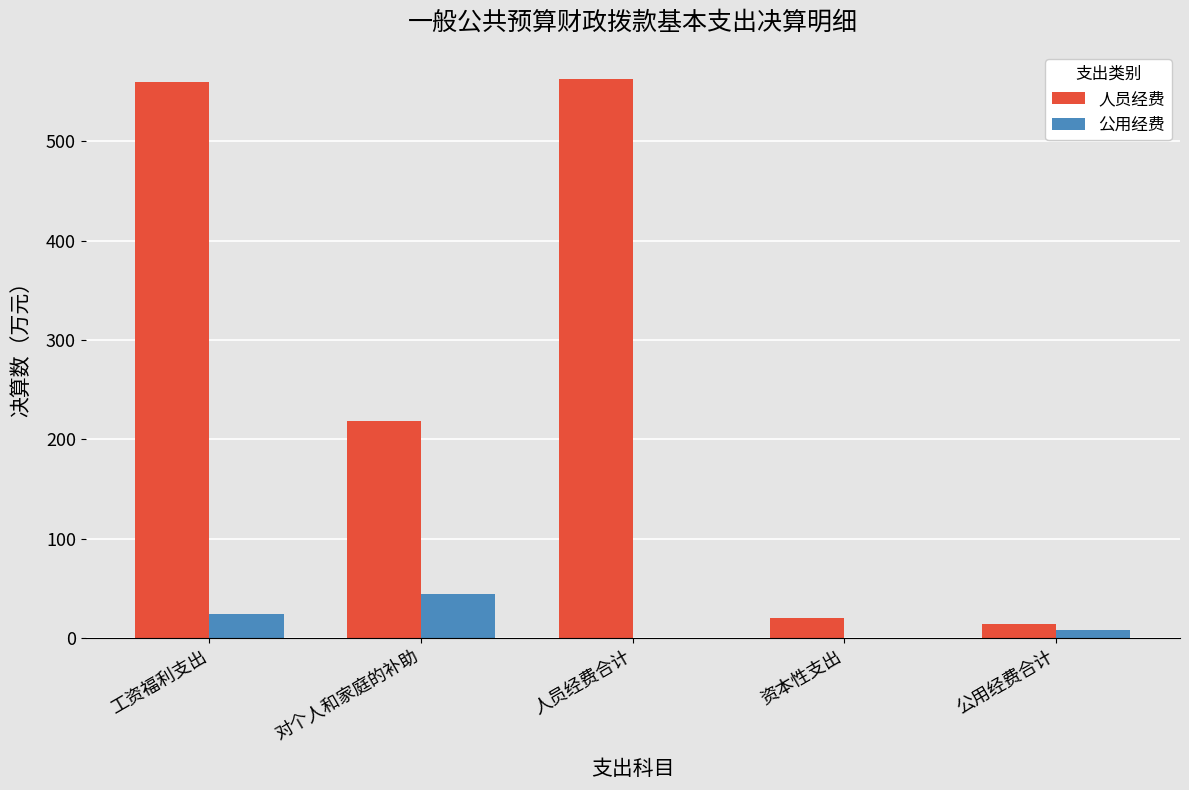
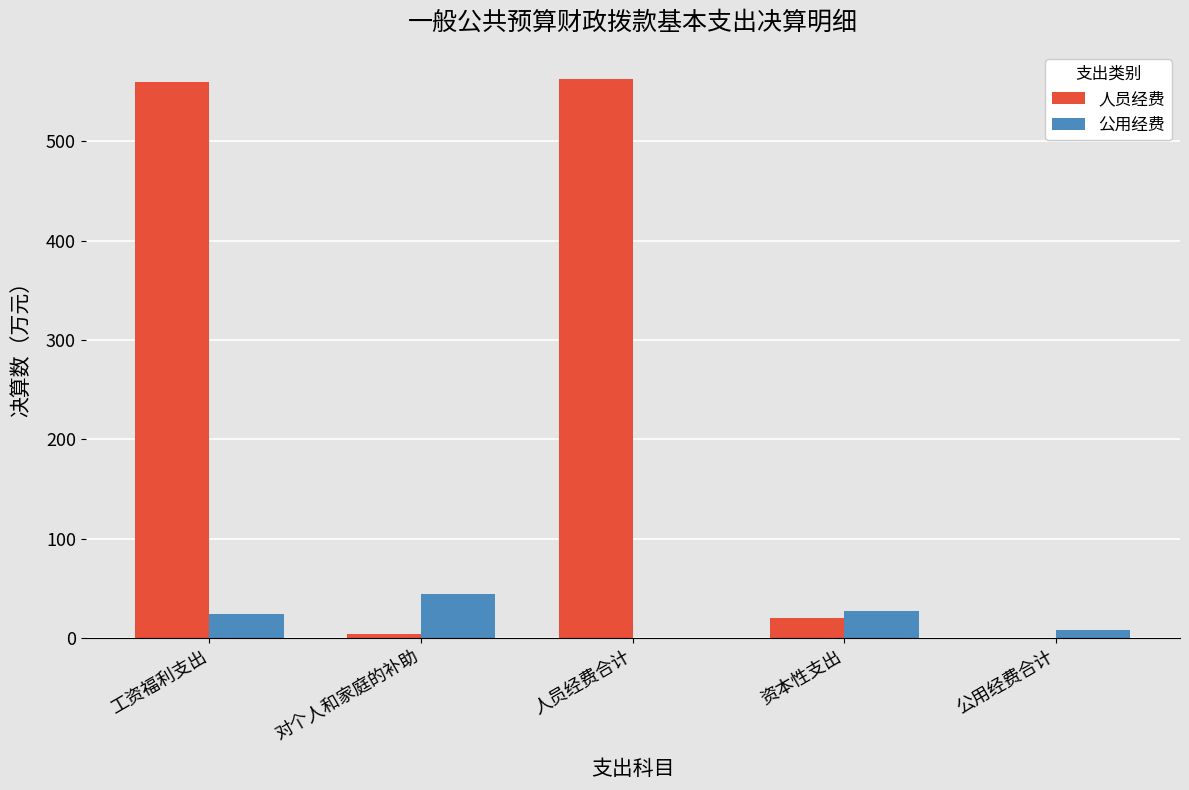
人员经费, 对个人和家庭的补助: 220 -> 0
公用经费, 资本性支出: 0 -> 30
人员经费, 公用经费合计: 10 -> 0
